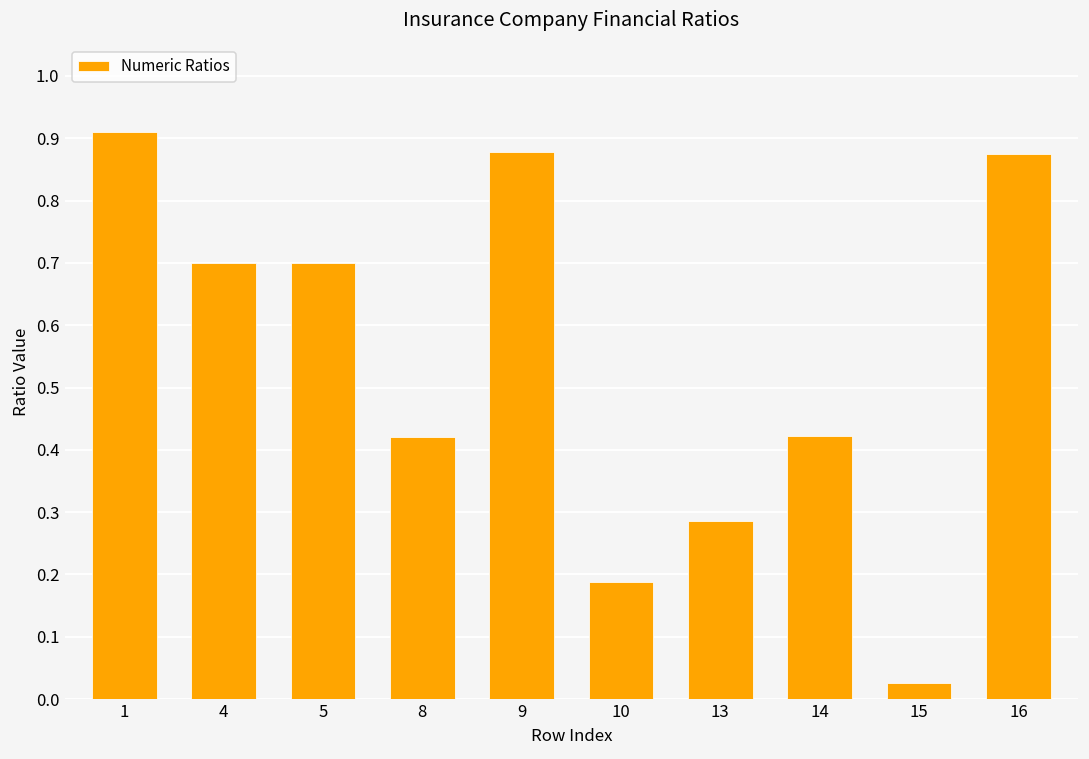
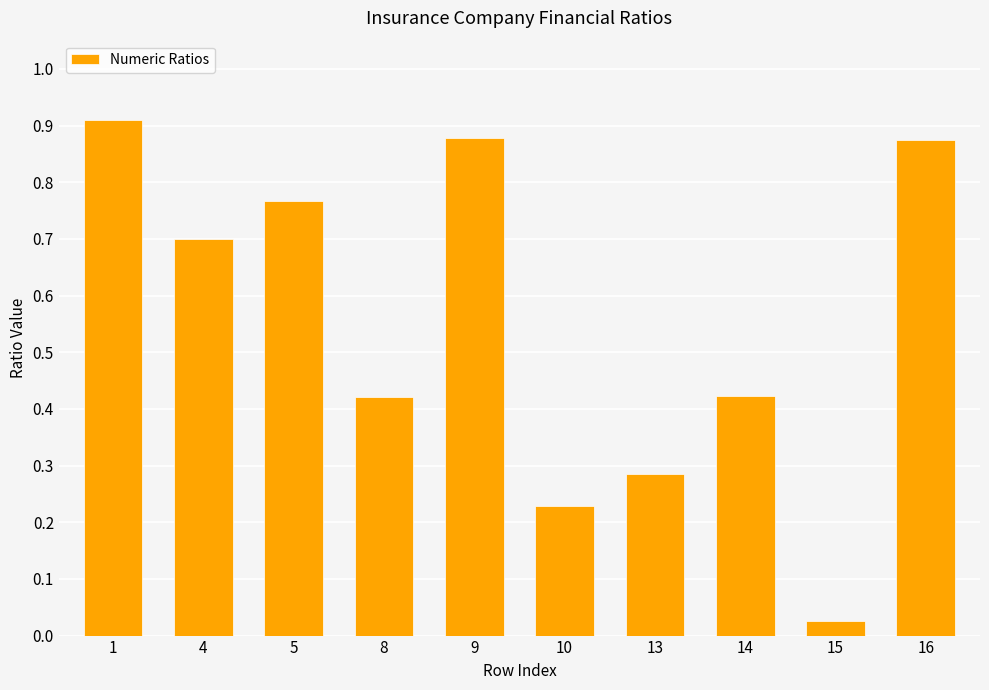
5: 0.70 -> 0.77
10: 0.19 -> 0.23
